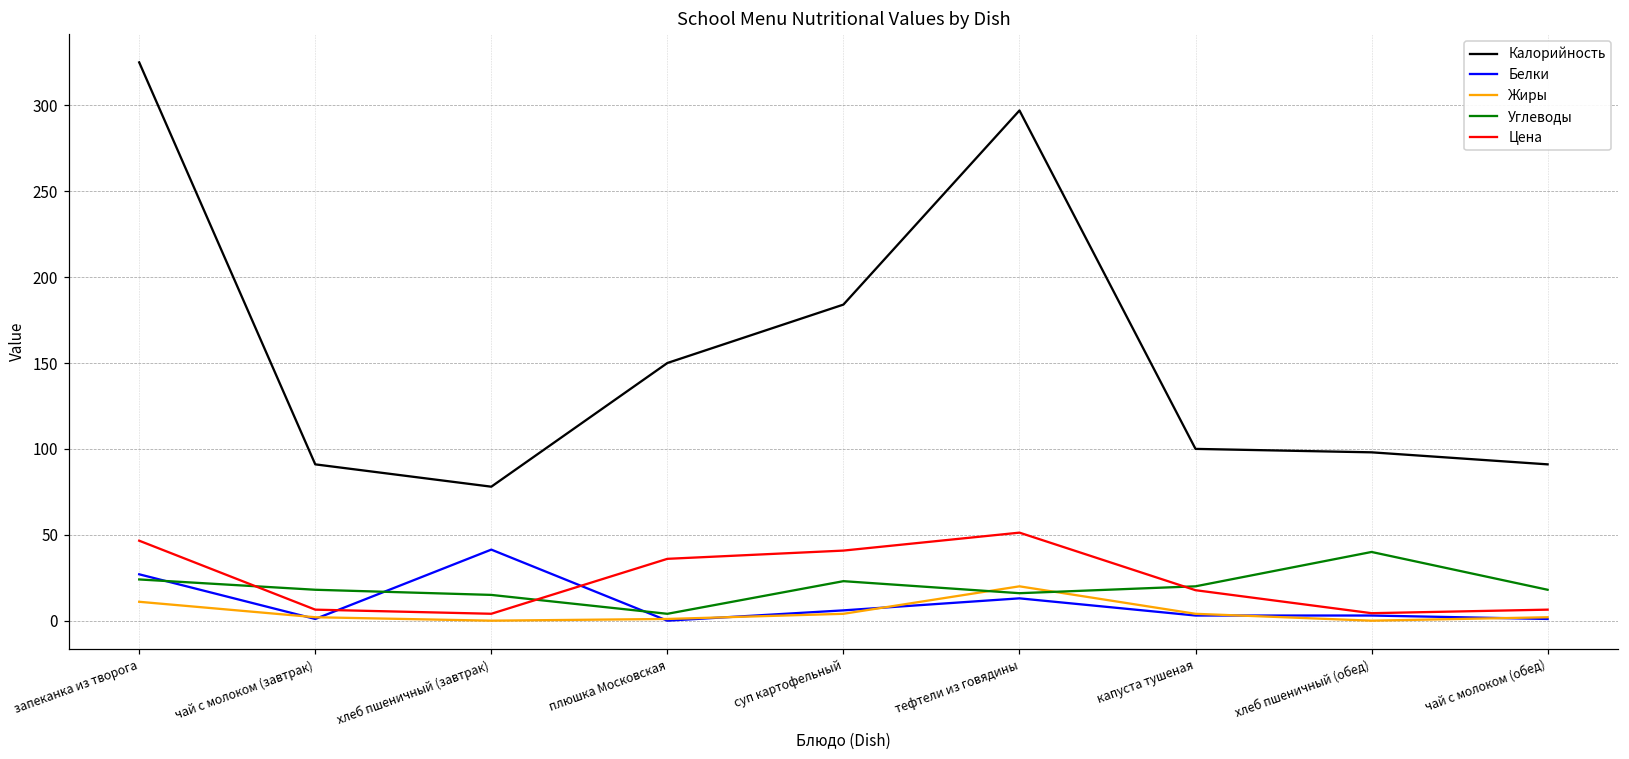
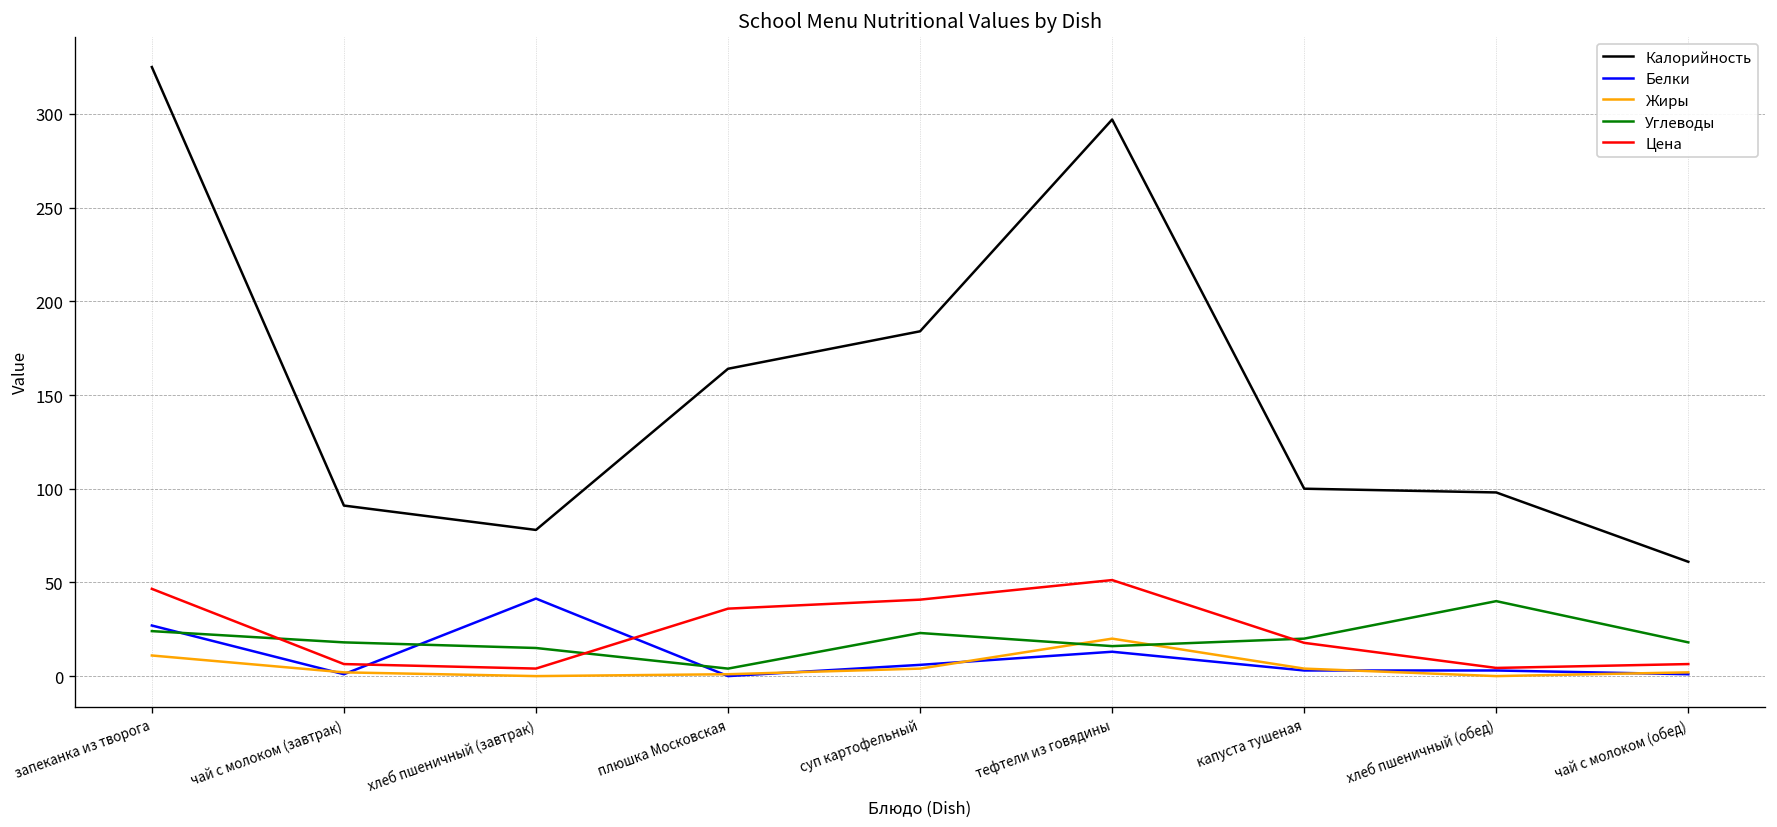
Калорийность, плюшка Московская: 150 -> 164
Калорийность, чай с молоком (обед): 91 -> 61
